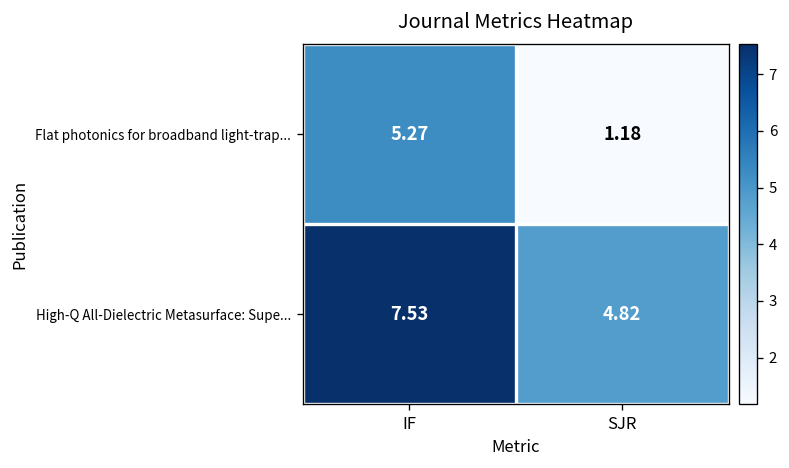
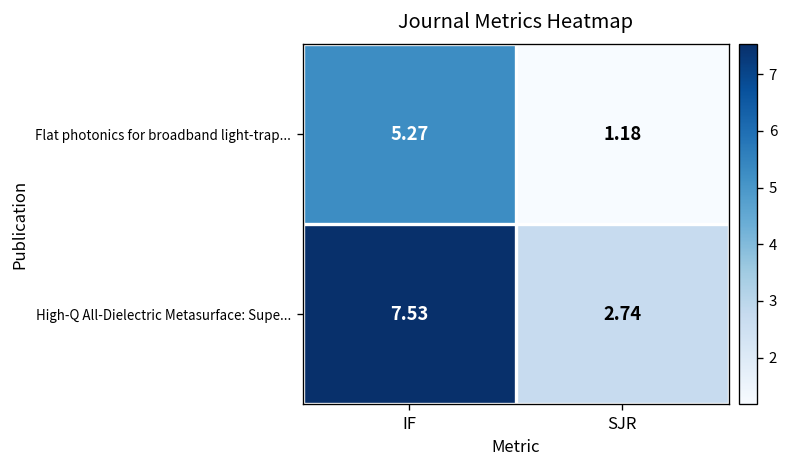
High-Q All-Dielectric Metasurface: Supe..., SJR: 4.82 -> 2.74
